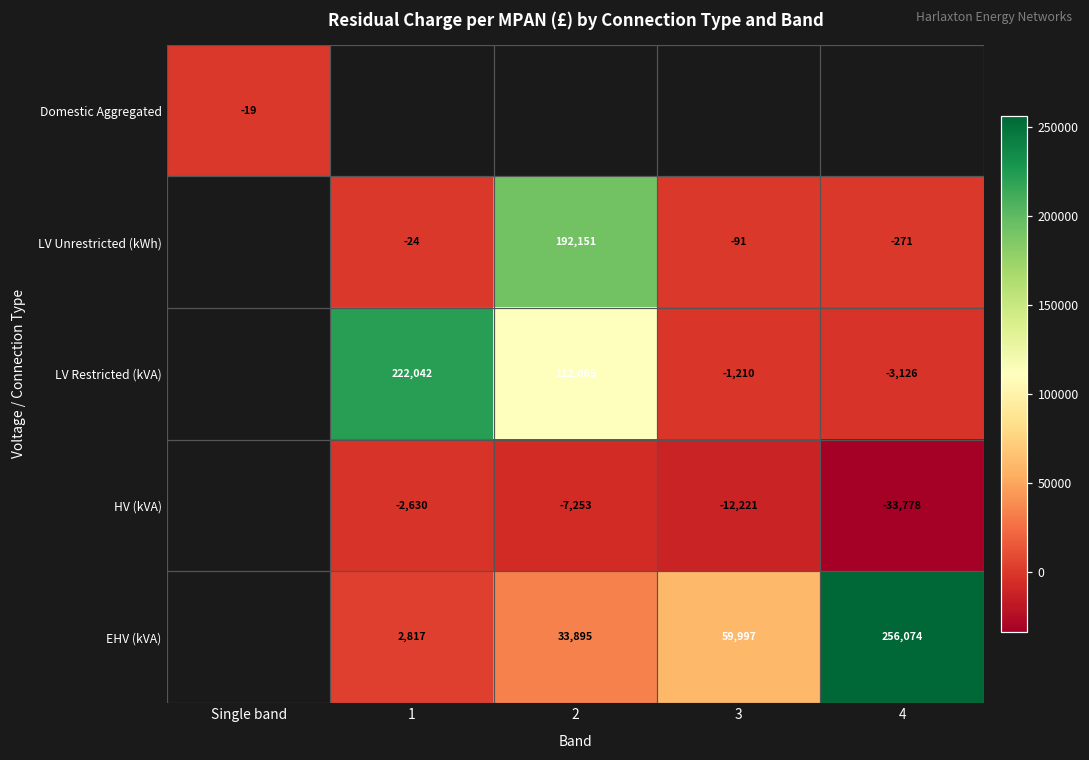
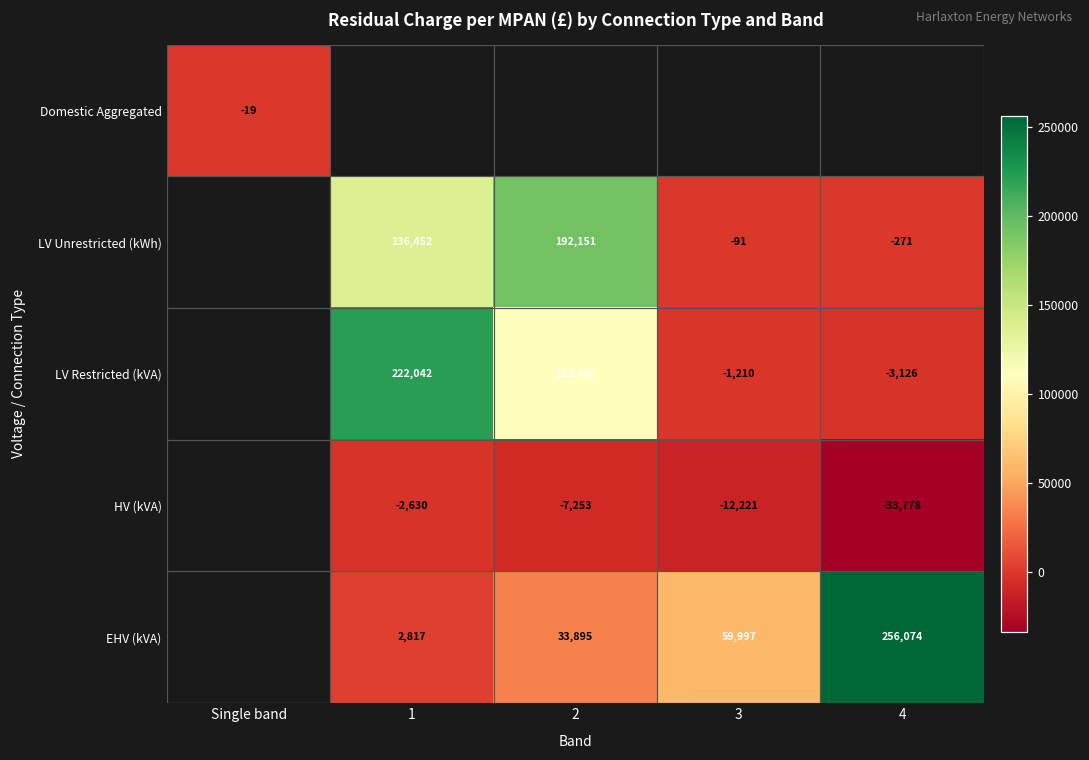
LV Unrestricted (kWh), 1: -24 -> 136,452
